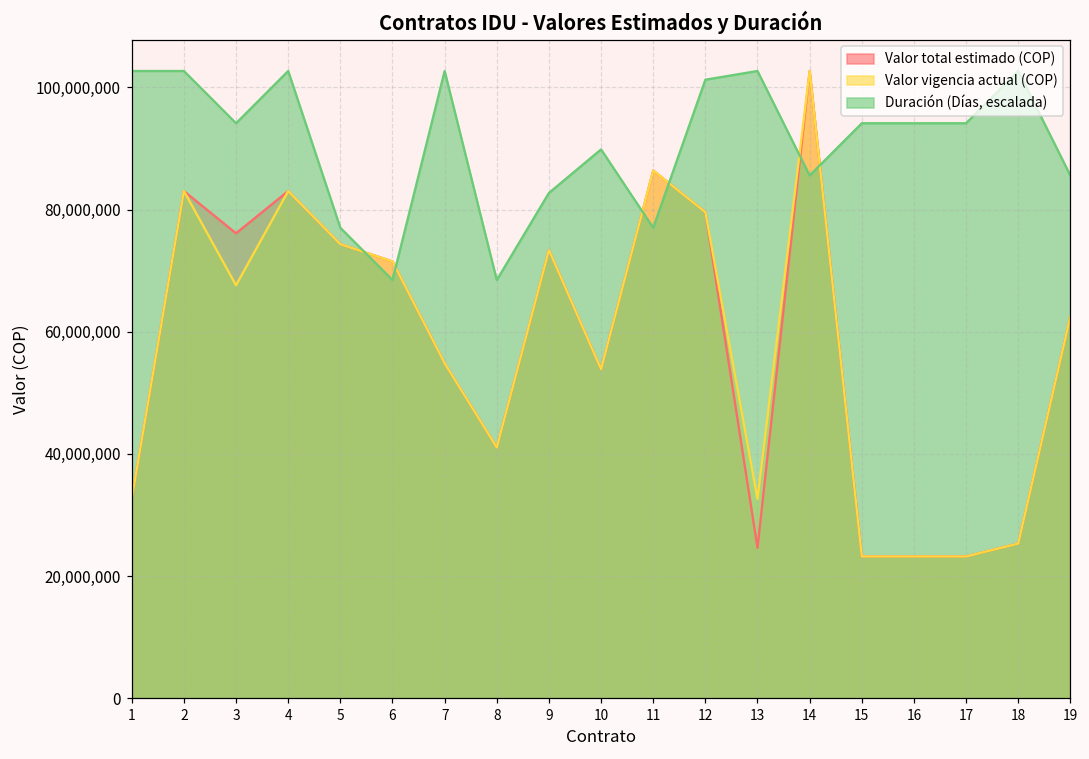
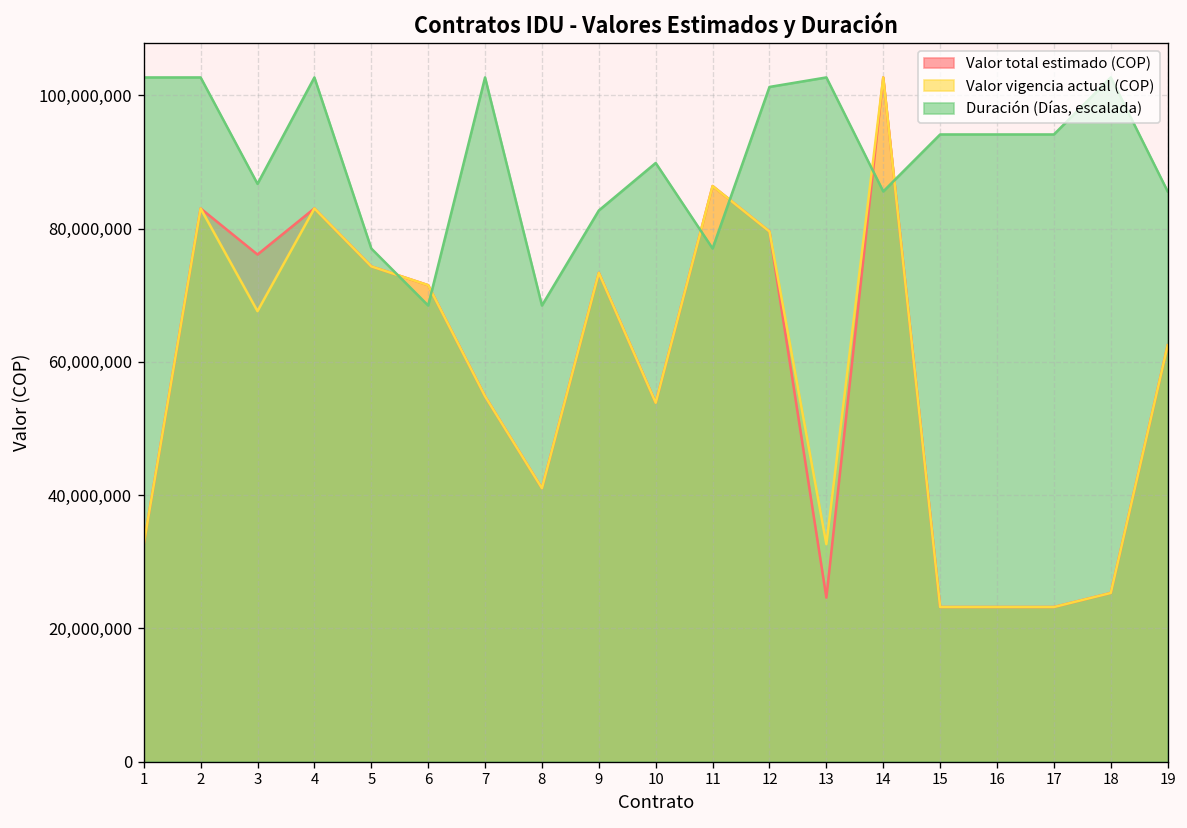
Duración (Días, escalada), 3: 94,000,000 -> 87,000,000
